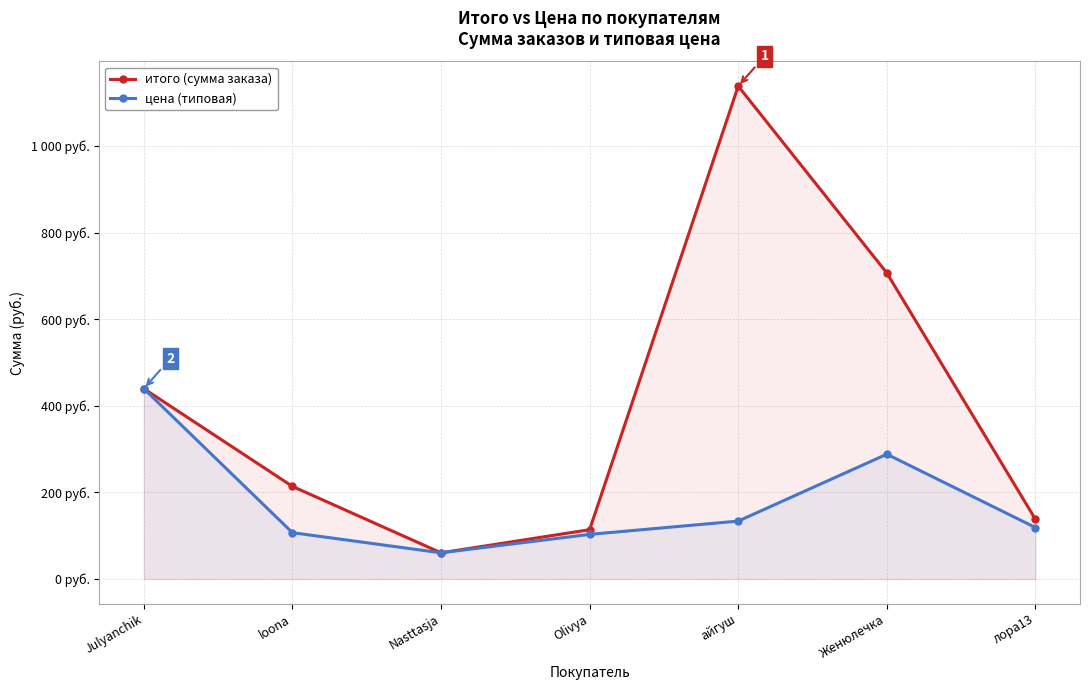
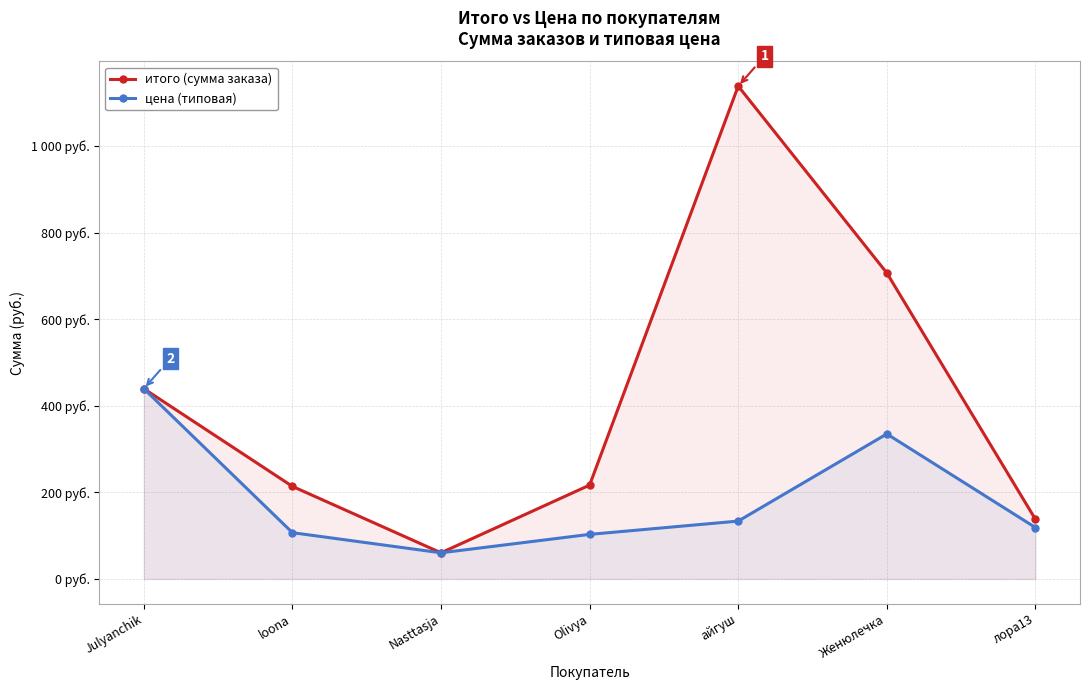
итого (сумма заказа), Olivya: 110 руб. -> 220 руб.
цена (типовая), Женюлечка: 290 руб. -> 340 руб.
